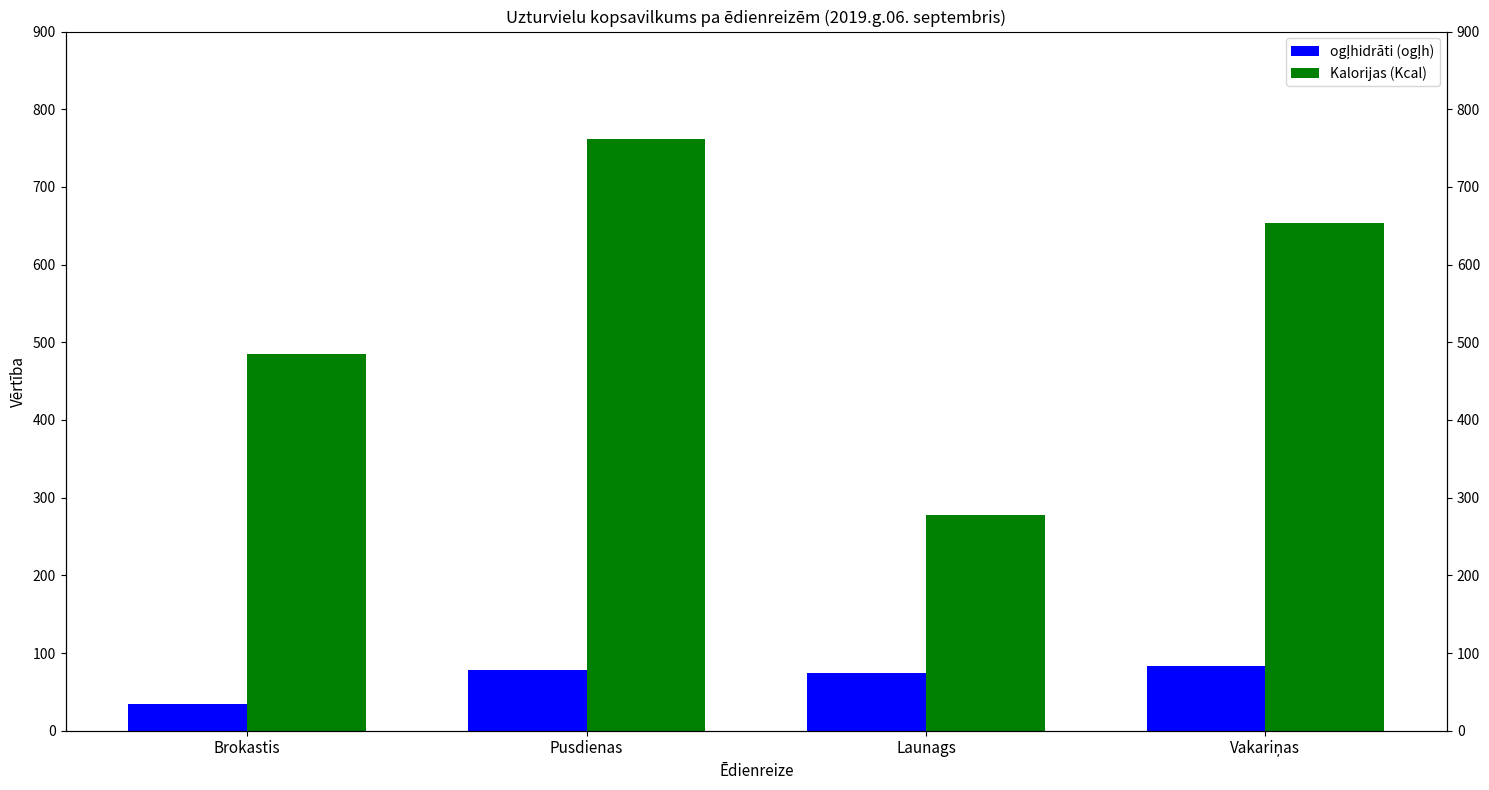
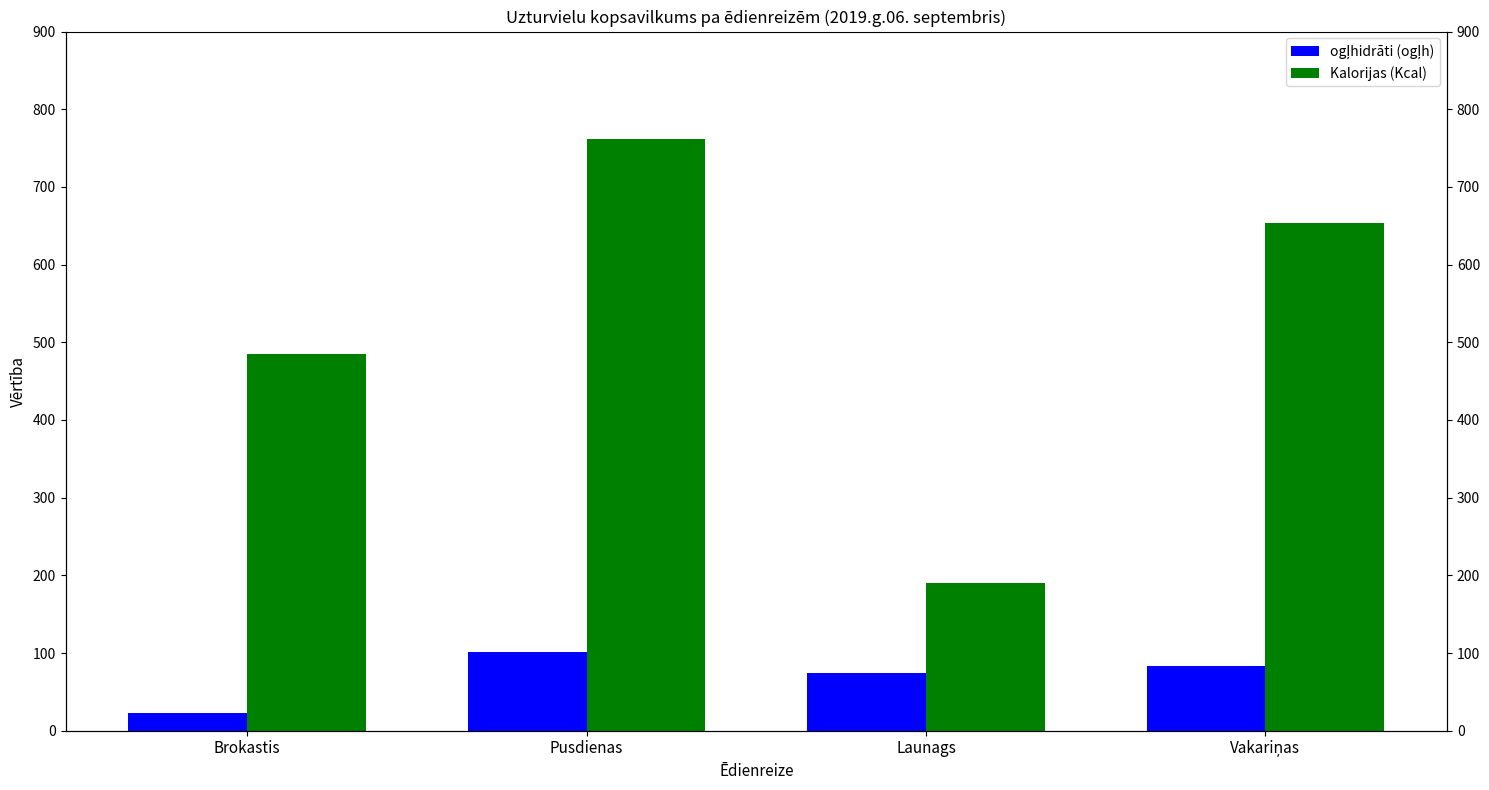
ogļhidrāti (ogļh), Brokastis: 30 -> 20
ogļhidrāti (ogļh), Pusdienas: 80 -> 100
Kalorijas (Kcal), Launags: 280 -> 190
